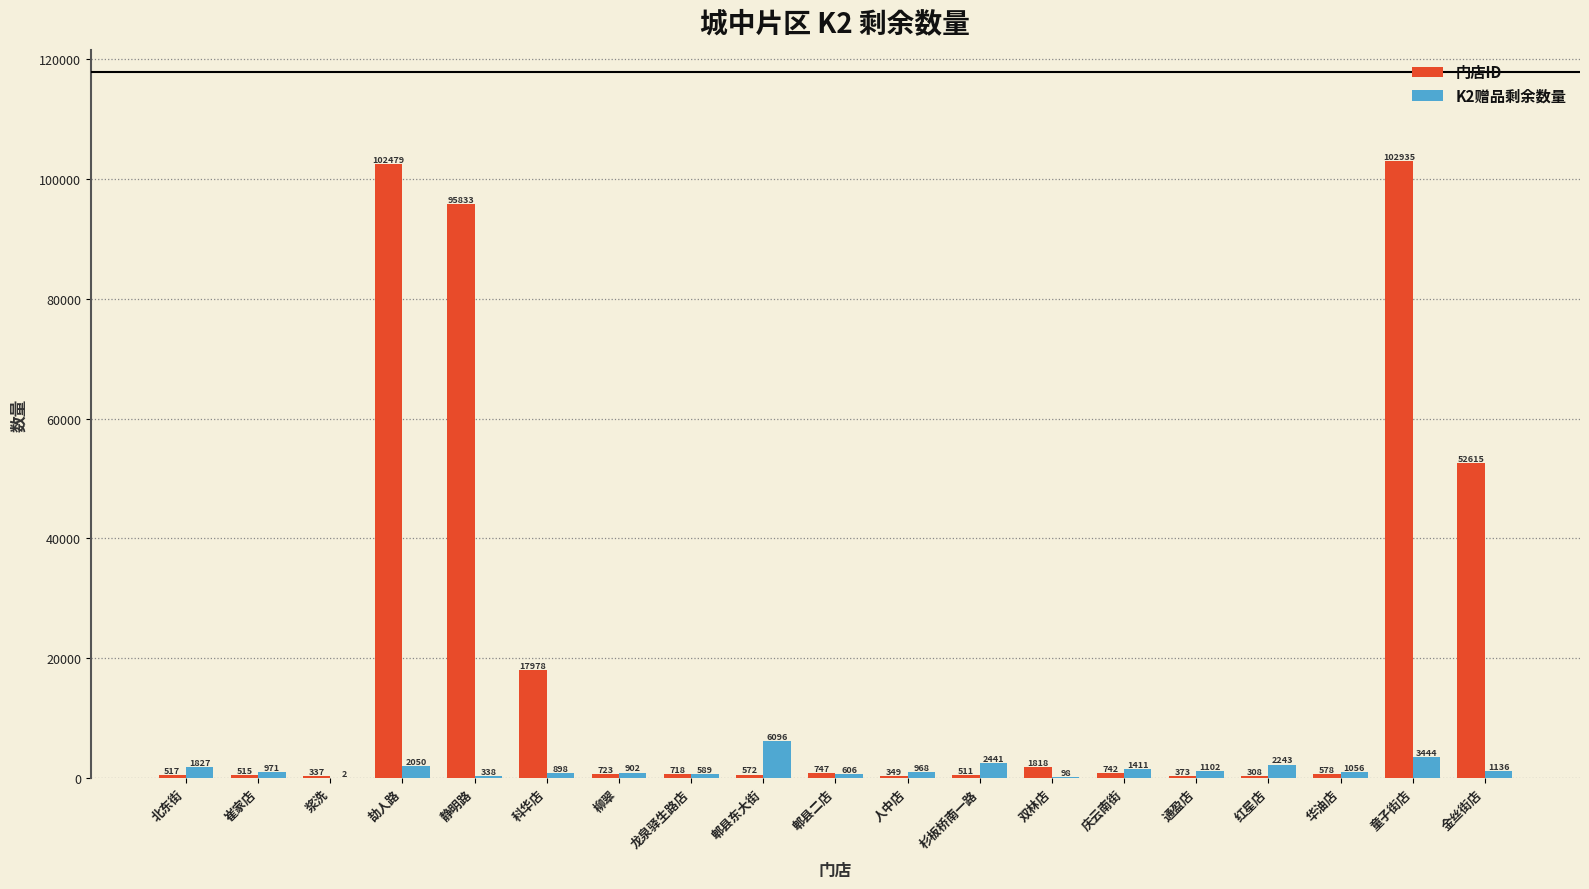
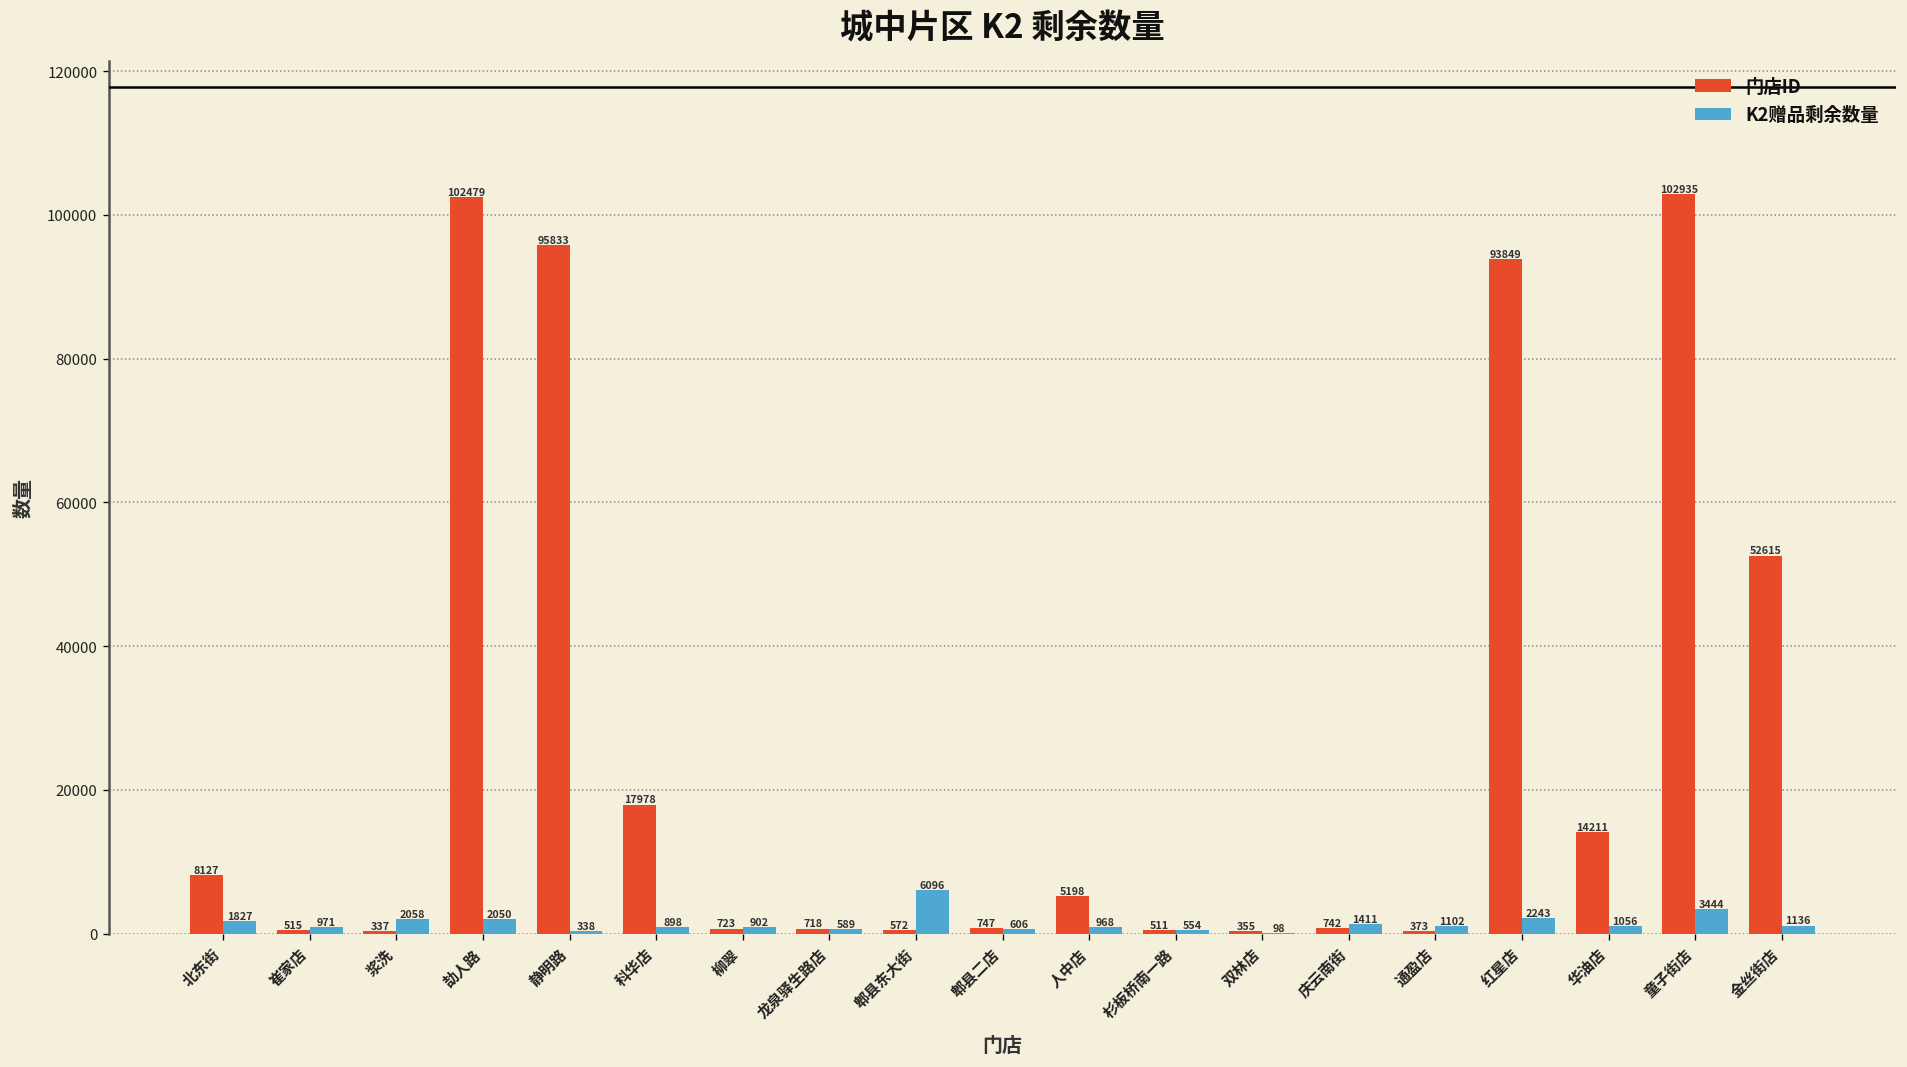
门店ID, 北东街: 517 -> 8127
K2赠品剩余数量, 浆洗: 2 -> 2058
门店ID, 人中店: 349 -> 5198
K2赠品剩余数量, 杉板桥南一路: 2441 -> 554
门店ID, 双林店: 1818 -> 355
门店ID, 红星店: 308 -> 93849
门店ID, 华油店: 578 -> 14211
